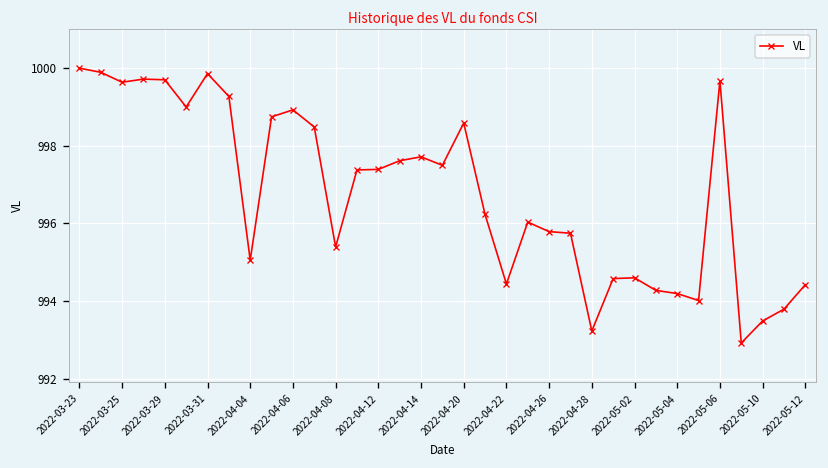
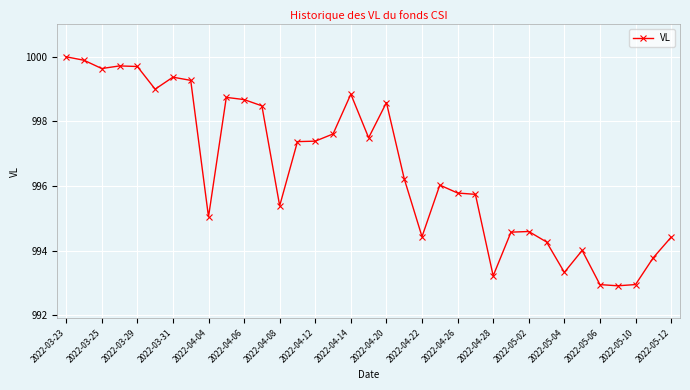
2022-03-31: 999.9 -> 999.4
2022-04-06: 998.9 -> 998.7
2022-04-14: 997.7 -> 998.8
2022-05-04: 994.2 -> 993.3
2022-05-06: 999.7 -> 993.0
2022-05-10: 993.5 -> 993.0
